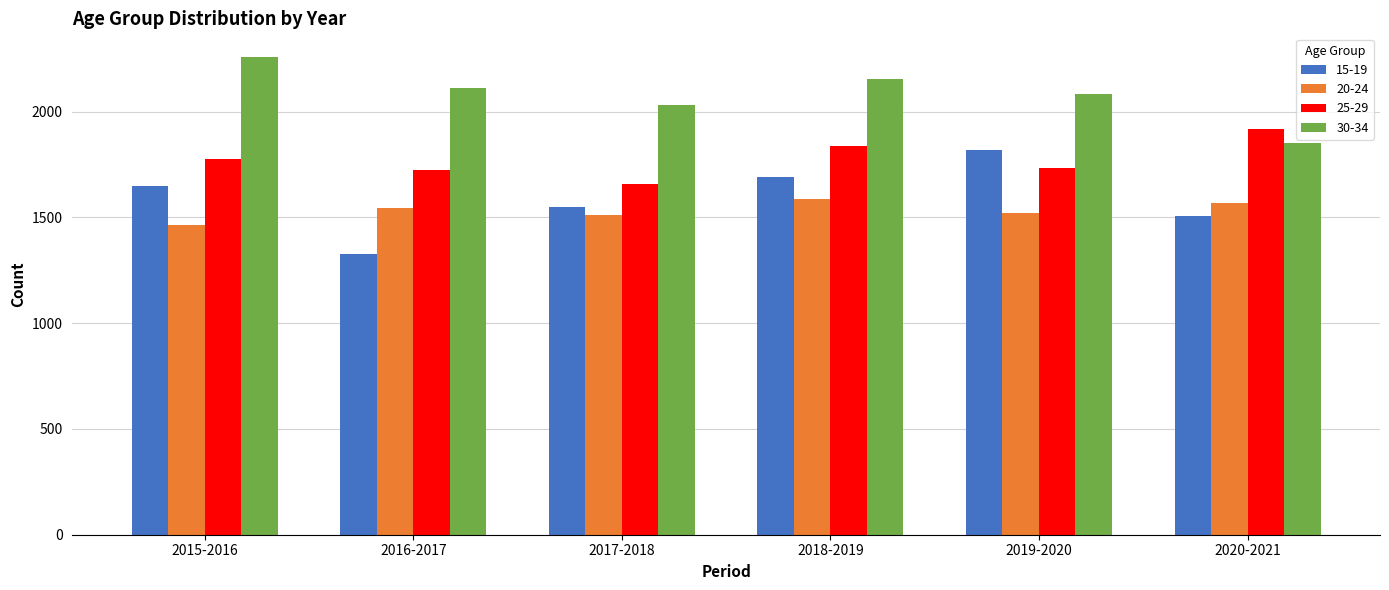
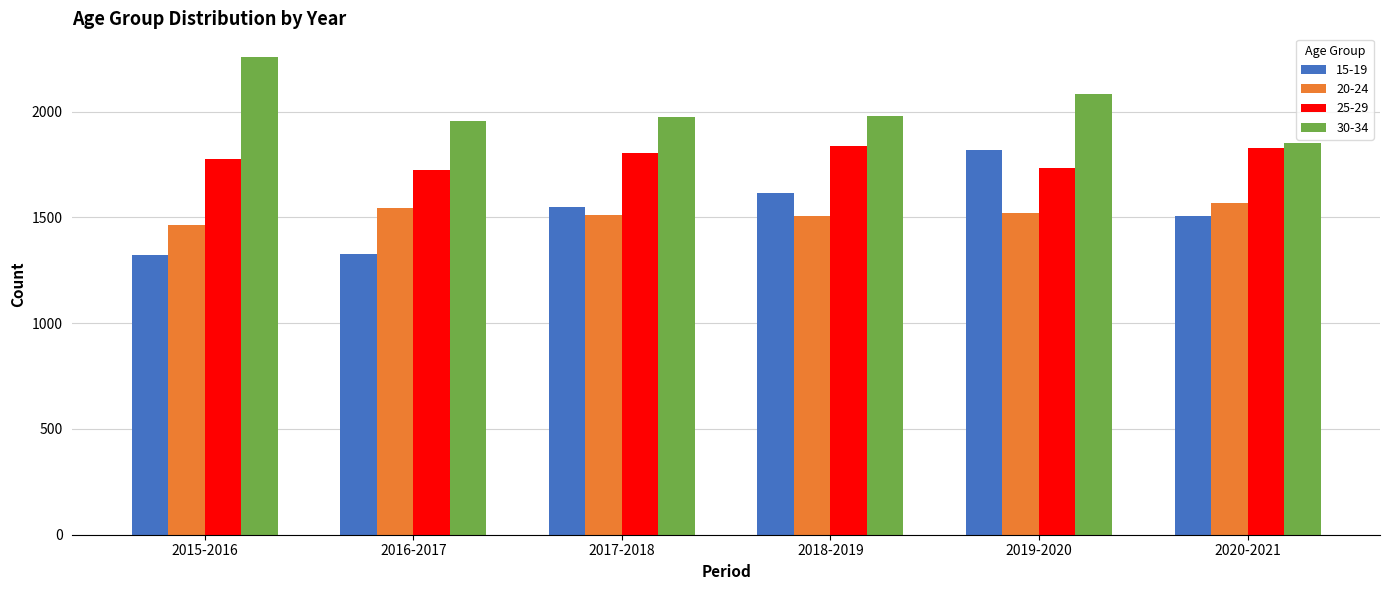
15-19, 2015-2016: 1650 -> 1320
30-34, 2016-2017: 2110 -> 1950
25-29, 2017-2018: 1660 -> 1800
30-34, 2017-2018: 2030 -> 1980
15-19, 2018-2019: 1690 -> 1610
20-24, 2018-2019: 1590 -> 1510
30-34, 2018-2019: 2160 -> 1980
25-29, 2020-2021: 1920 -> 1830
